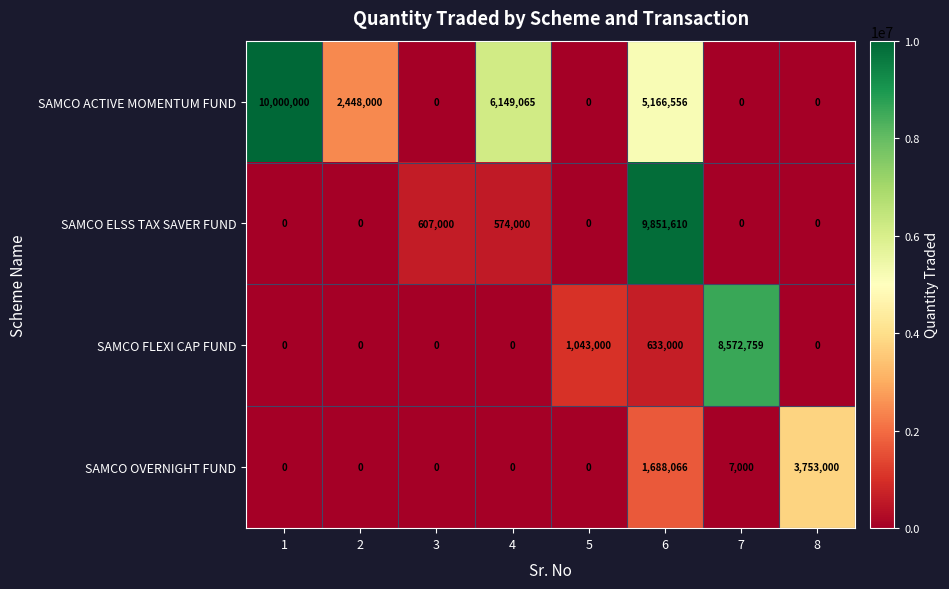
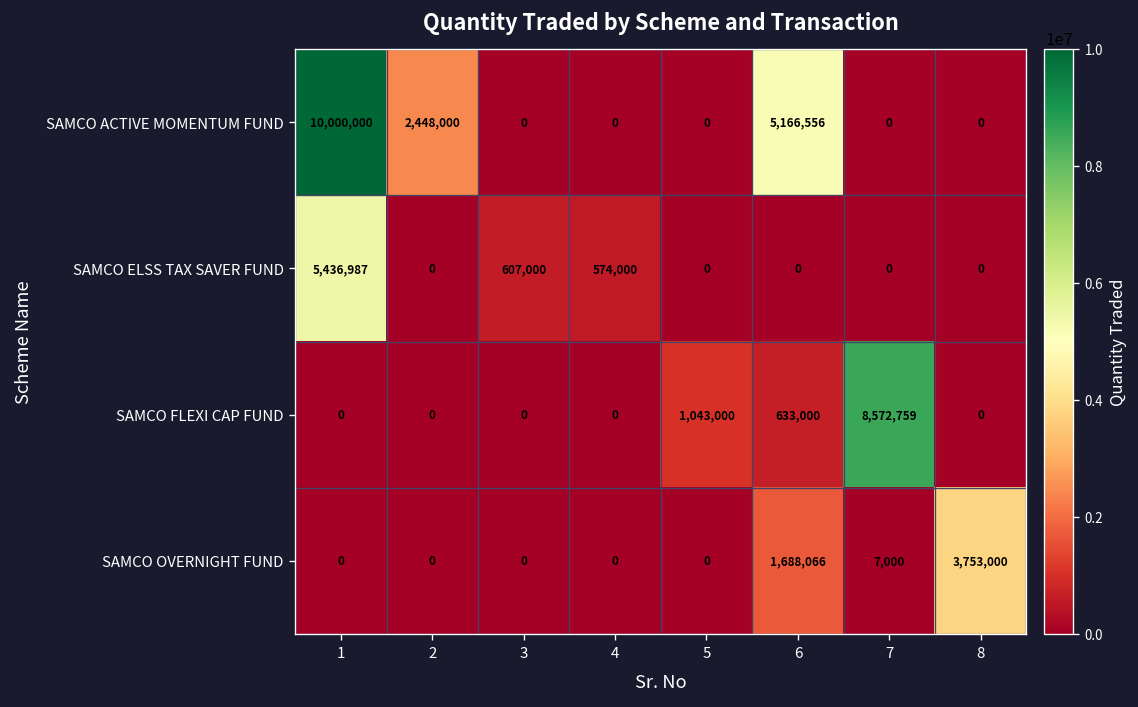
SAMCO ACTIVE MOMENTUM FUND, 4: 6,149,065 -> 0
SAMCO ELSS TAX SAVER FUND, 1: 0 -> 5,436,987
SAMCO ELSS TAX SAVER FUND, 6: 9,851,610 -> 0
